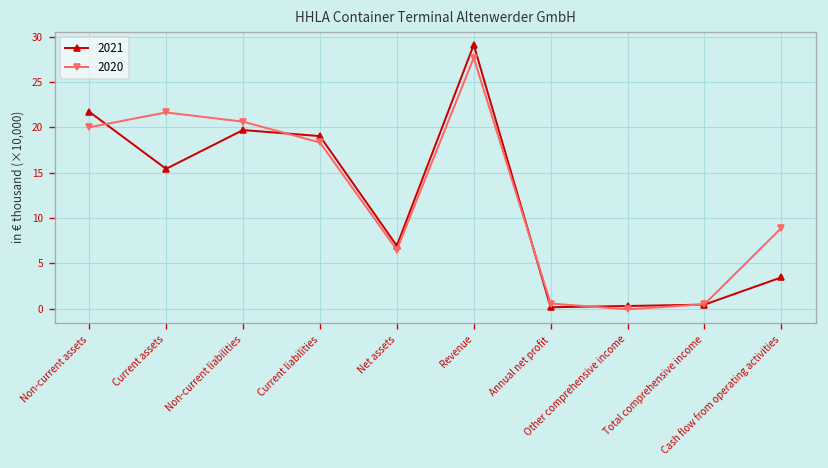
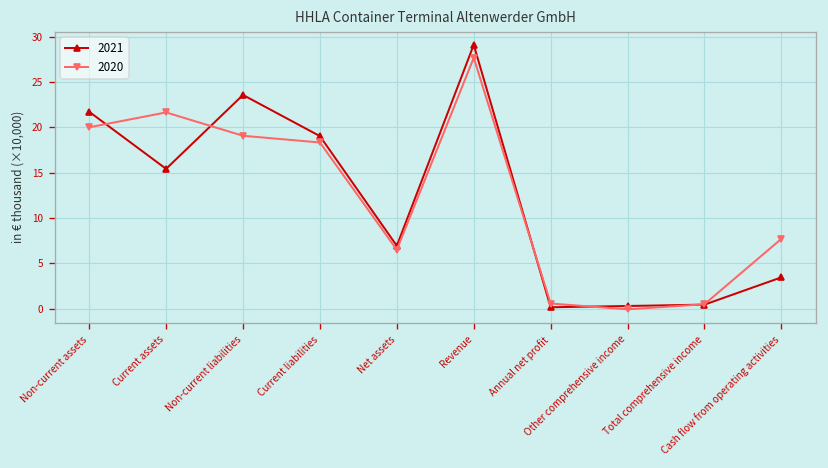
2021, Non-current liabilities: 20 -> 24
2020, Non-current liabilities: 21 -> 19
2020, Cash flow from operating activities: 9 -> 8
